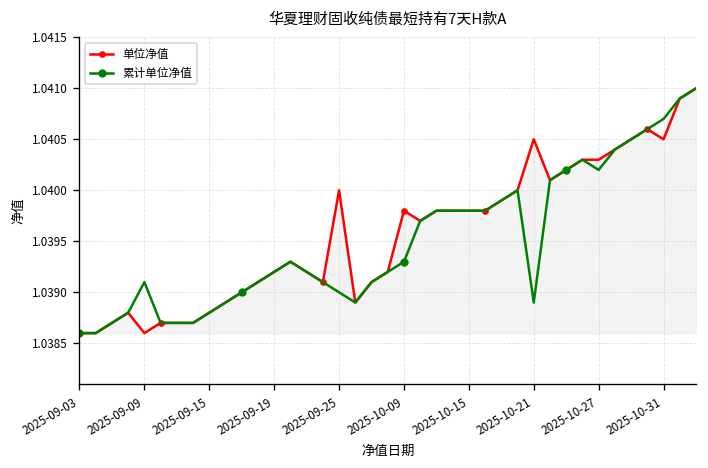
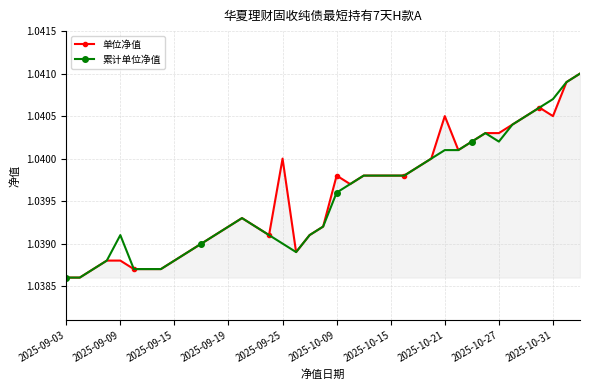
单位净值, 2025-09-09: 1.0386 -> 1.0388
累计单位净值, 2025-10-09: 1.0393 -> 1.0396
累计单位净值, 2025-10-21: 1.0389 -> 1.0401
